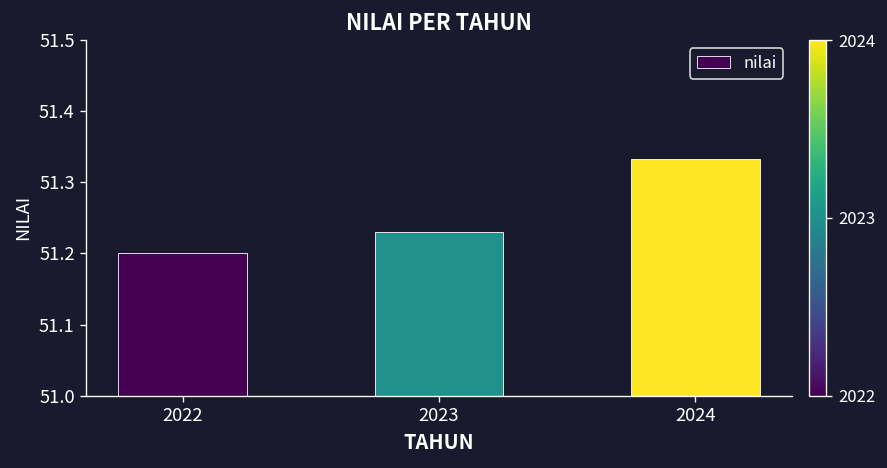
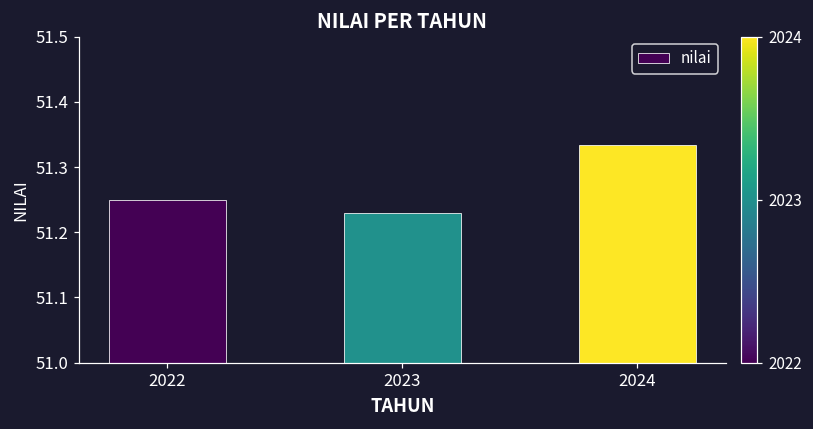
2022: 51.20 -> 51.25
